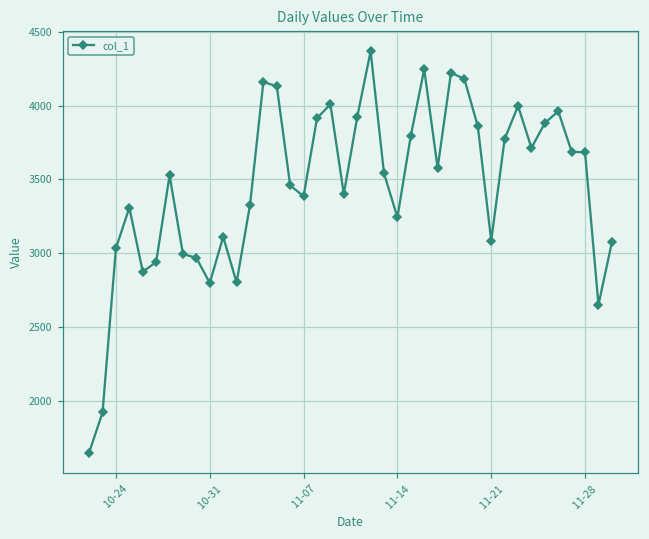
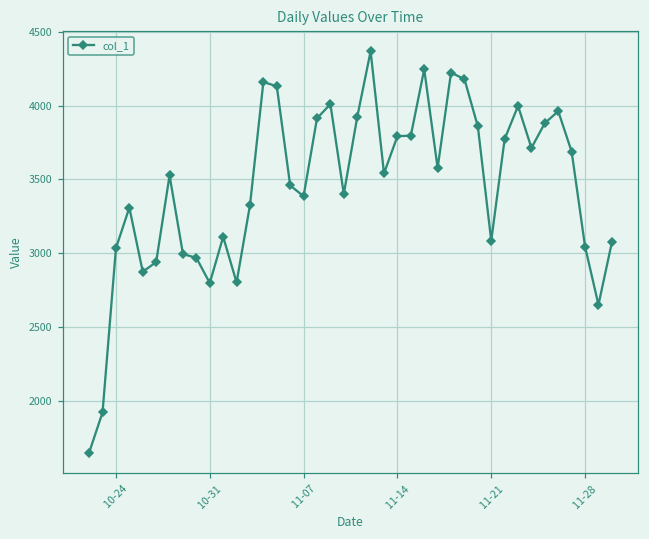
11-14: 3240 -> 3790
11-28: 3680 -> 3050
